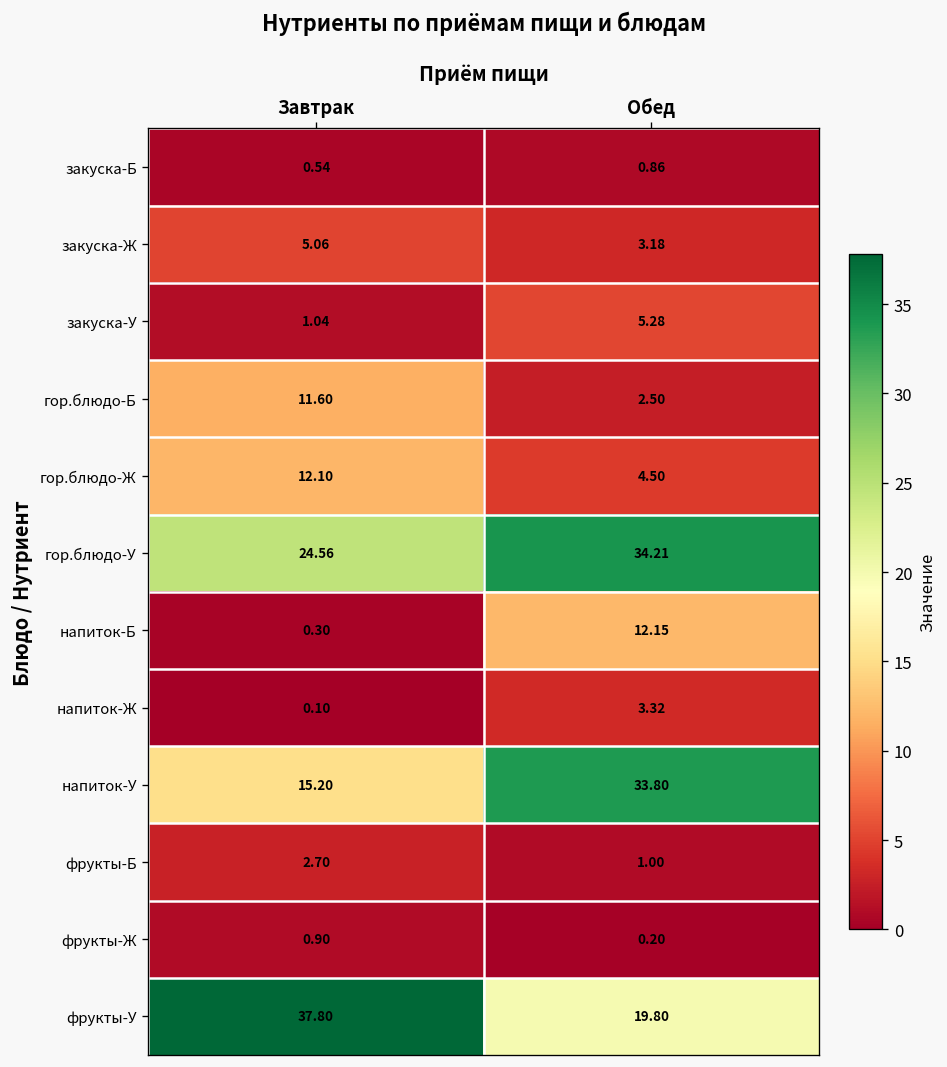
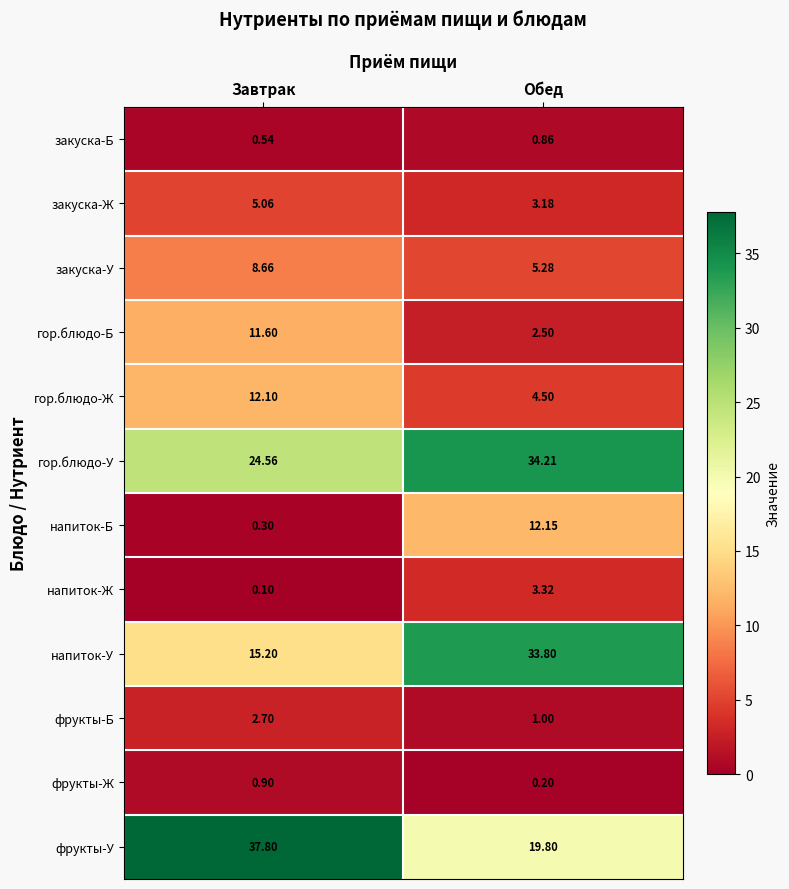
закуска-У, Завтрак: 1.04 -> 8.66
